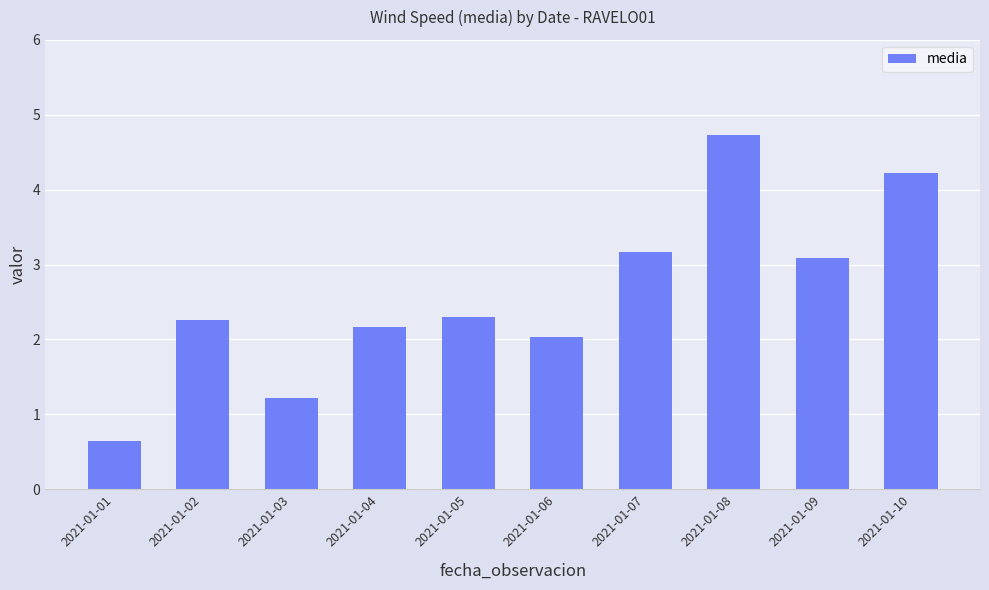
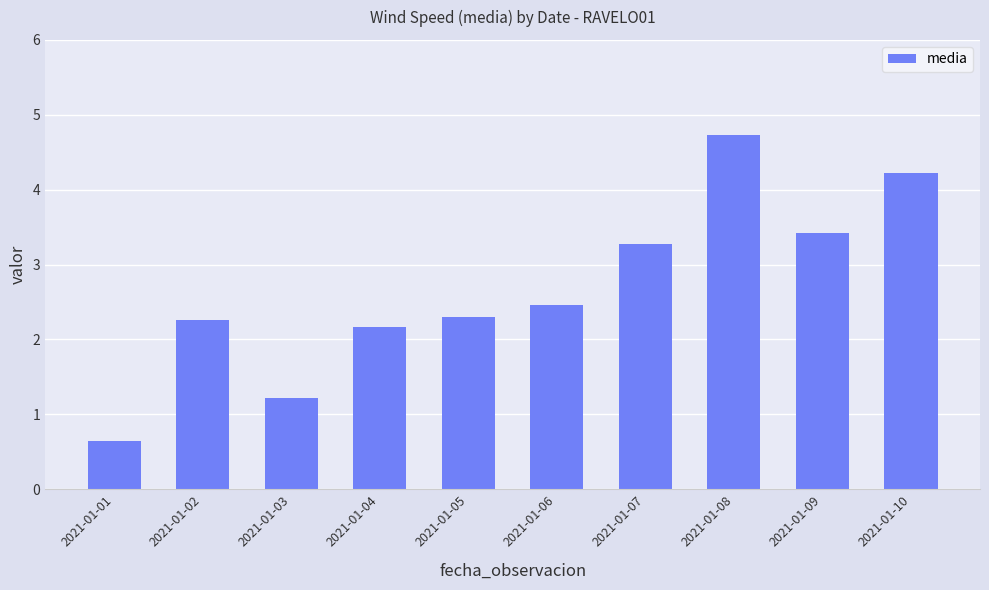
2021-01-06: 2.0 -> 2.5
2021-01-07: 3.2 -> 3.3
2021-01-09: 3.1 -> 3.4
